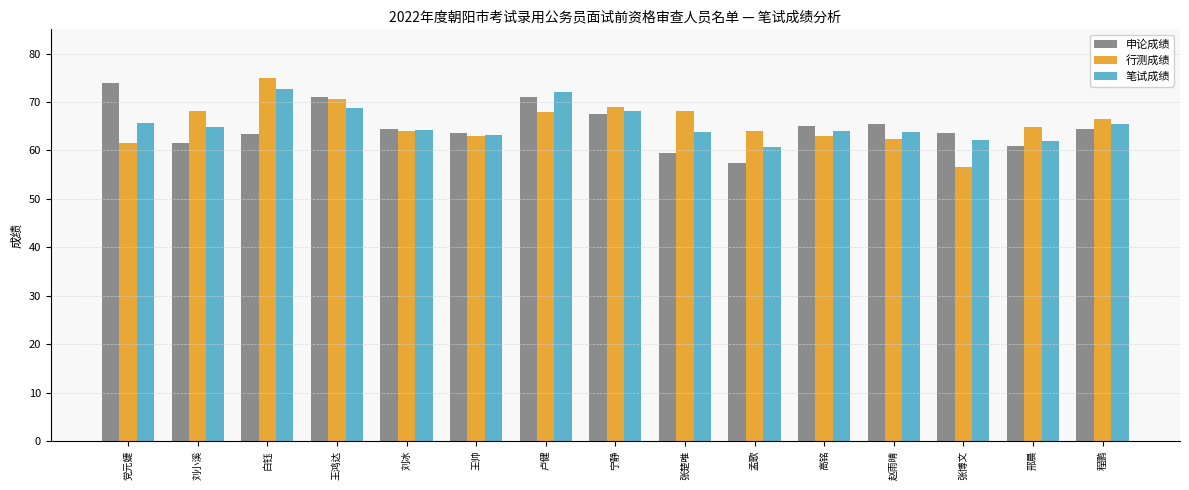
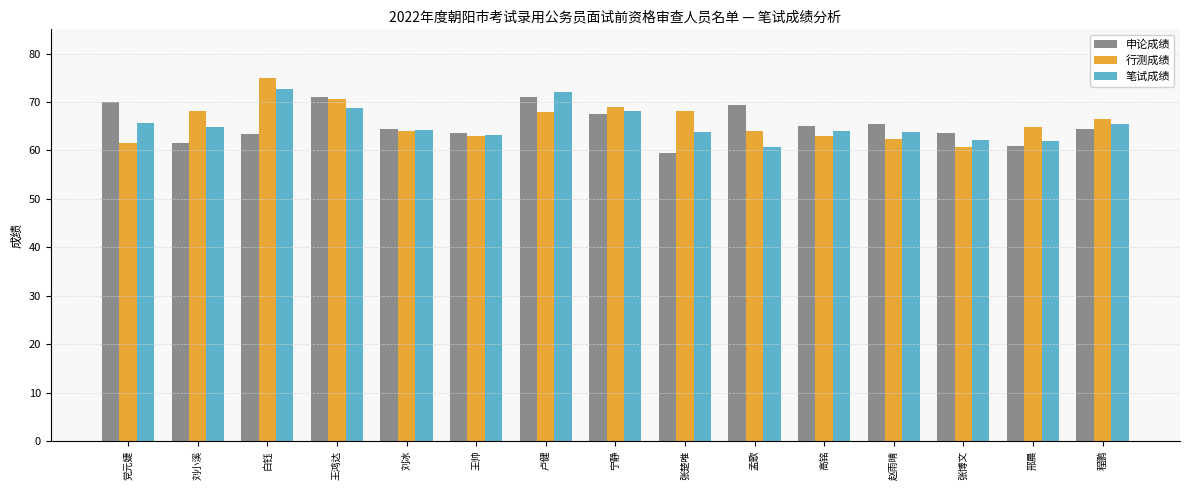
申论成绩, 党元婕: 74 -> 70
申论成绩, 孟歌: 58 -> 69
行测成绩, 张博文: 56 -> 61
